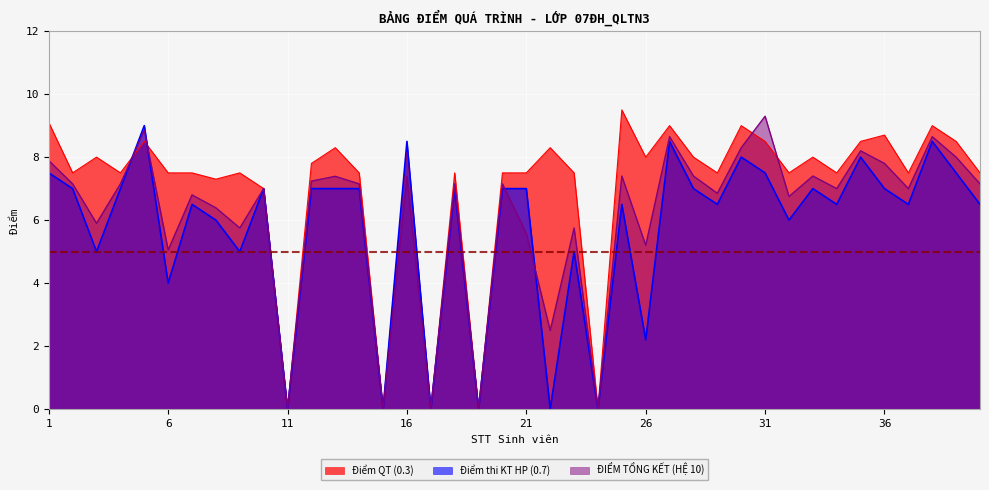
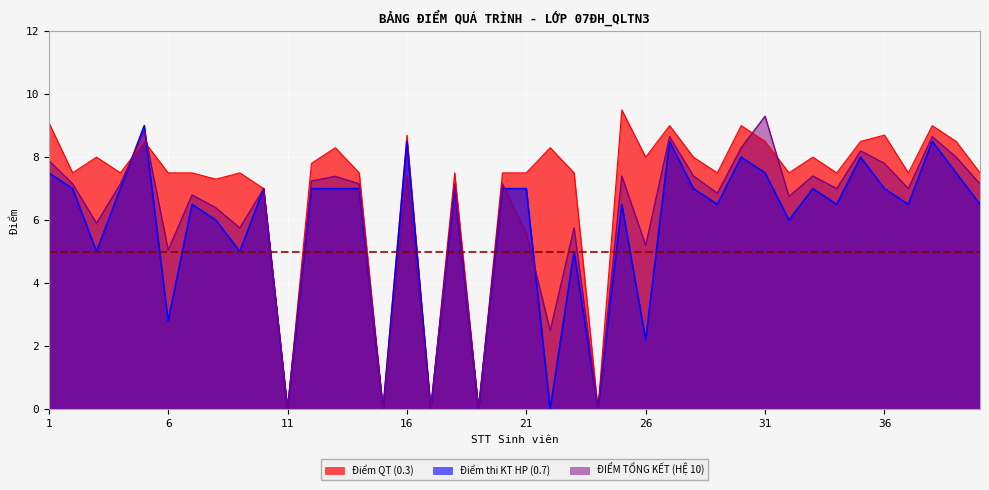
Điểm thi KT HP (0.7), 6: 4.0 -> 2.8
Điểm QT (0.3), 16: 8.3 -> 8.7
